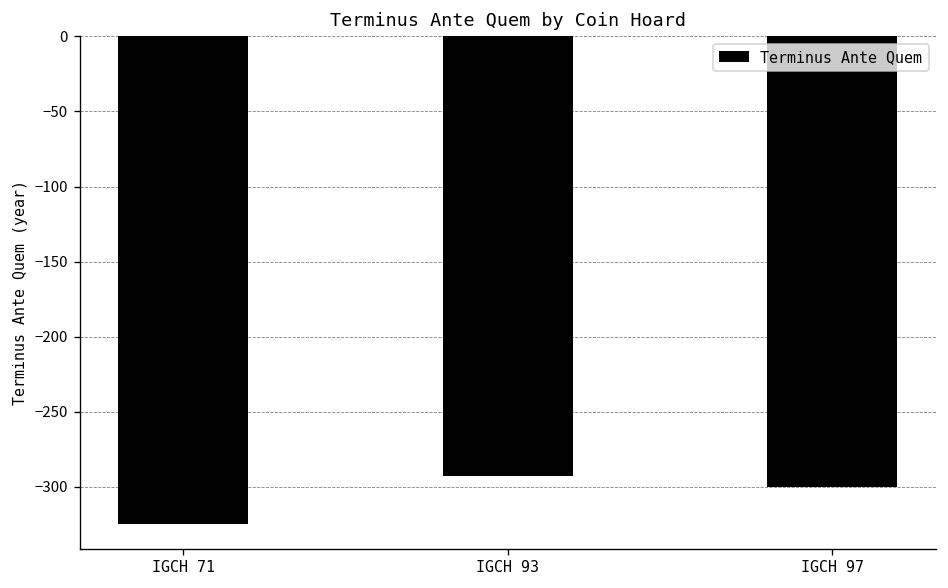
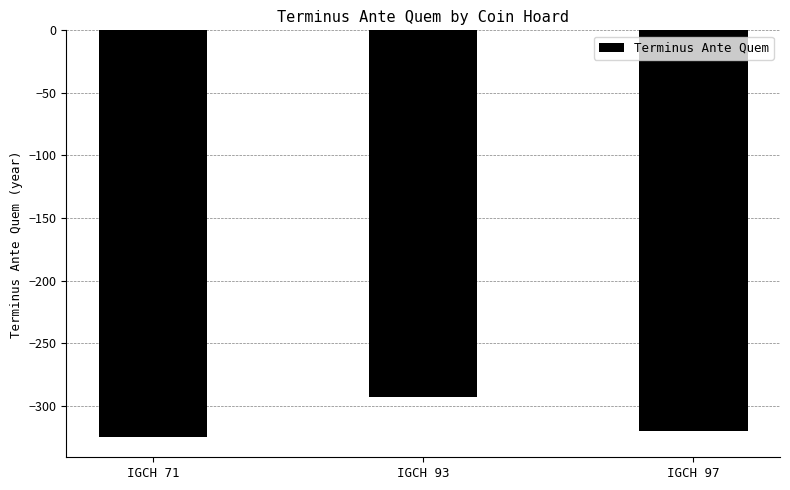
IGCH 97: -300 -> -320
